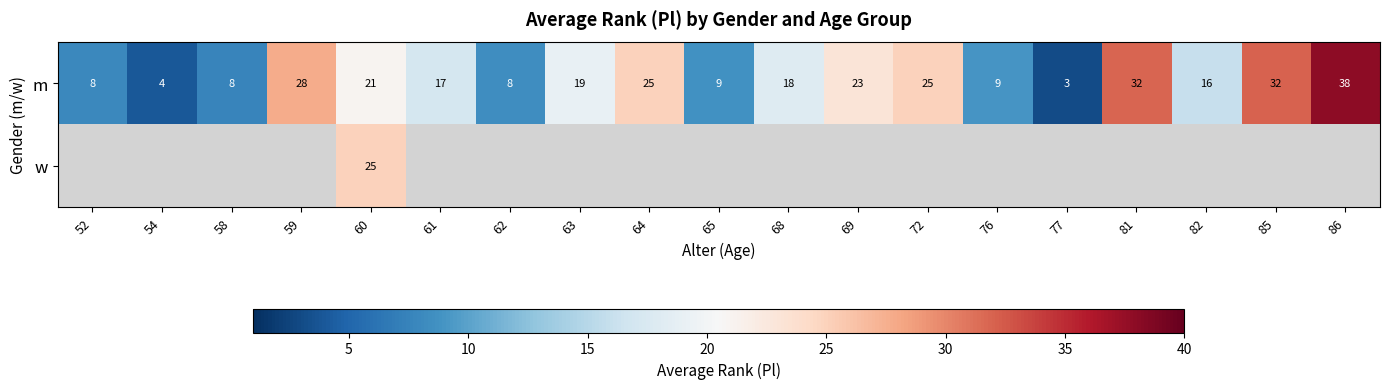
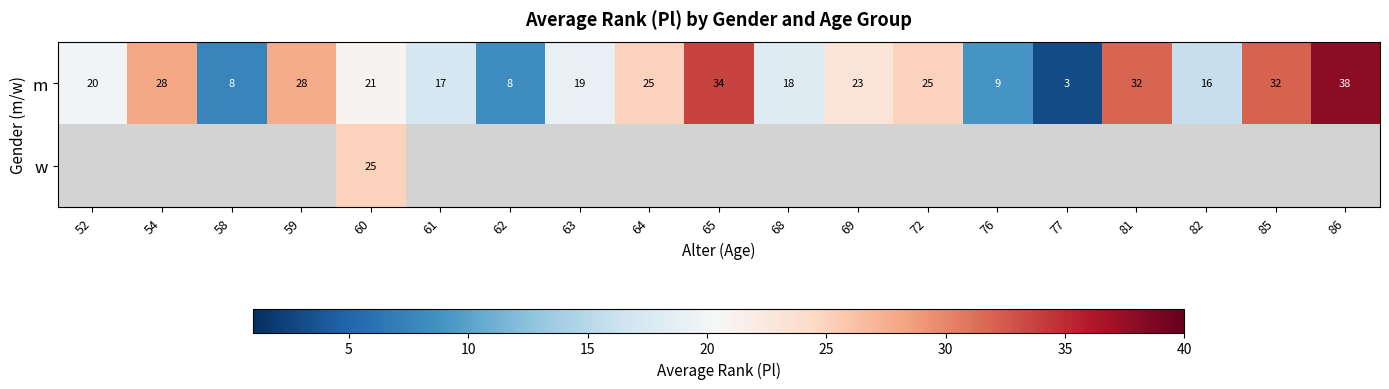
m, 52: 8 -> 20
m, 54: 4 -> 28
m, 65: 9 -> 34
